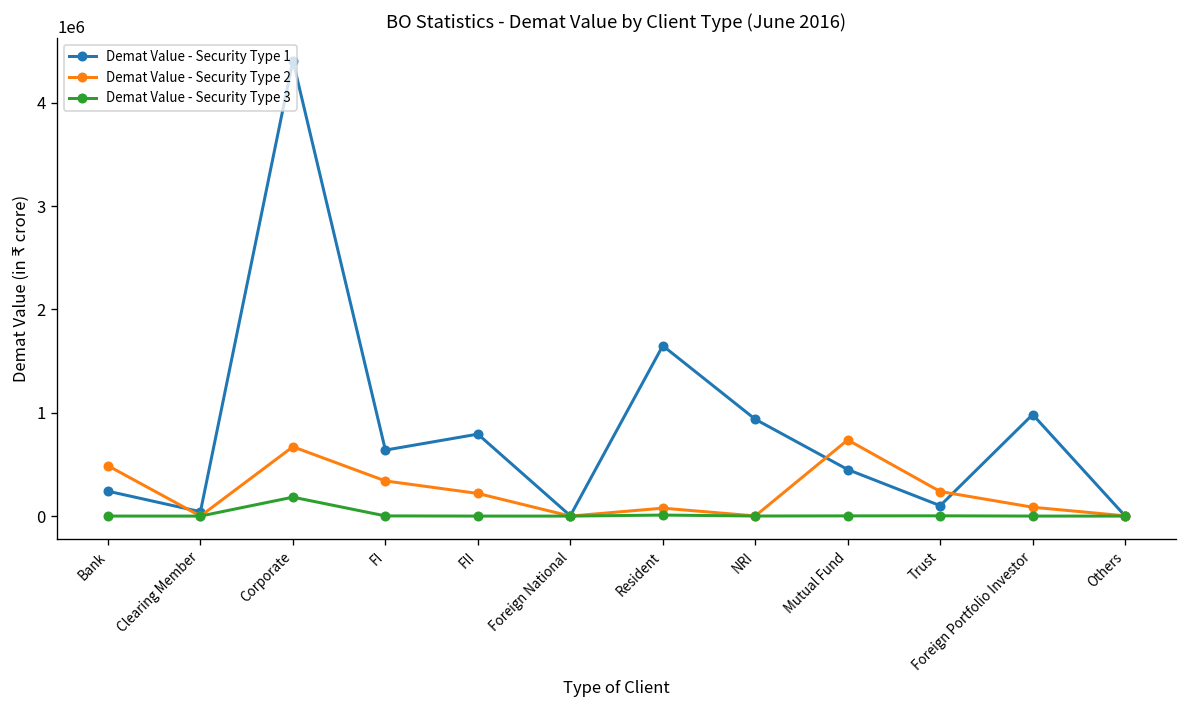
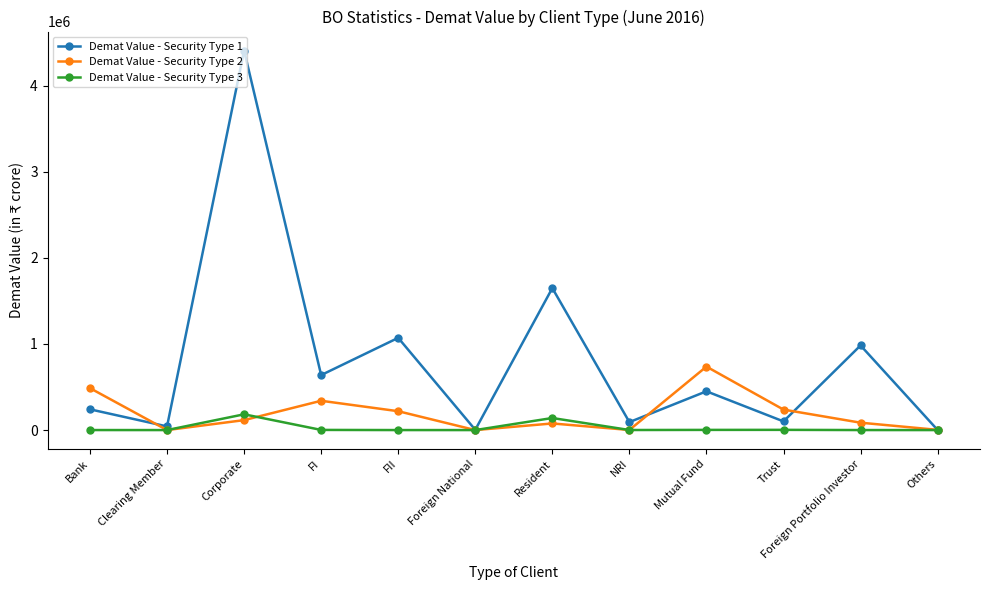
Demat Value - Security Type 2, Corporate: 700000 -> 100000
Demat Value - Security Type 1, FII: 800000 -> 1100000
Demat Value - Security Type 3, Resident: 0 -> 100000
Demat Value - Security Type 1, NRI: 900000 -> 100000
